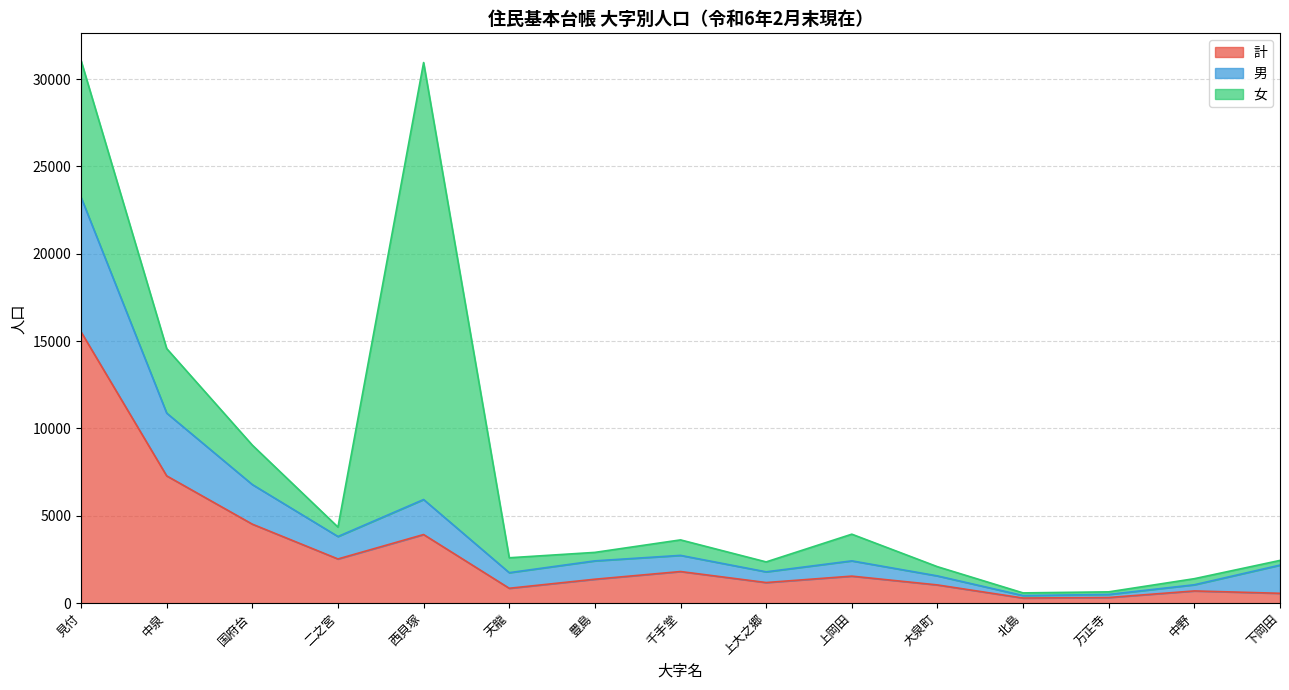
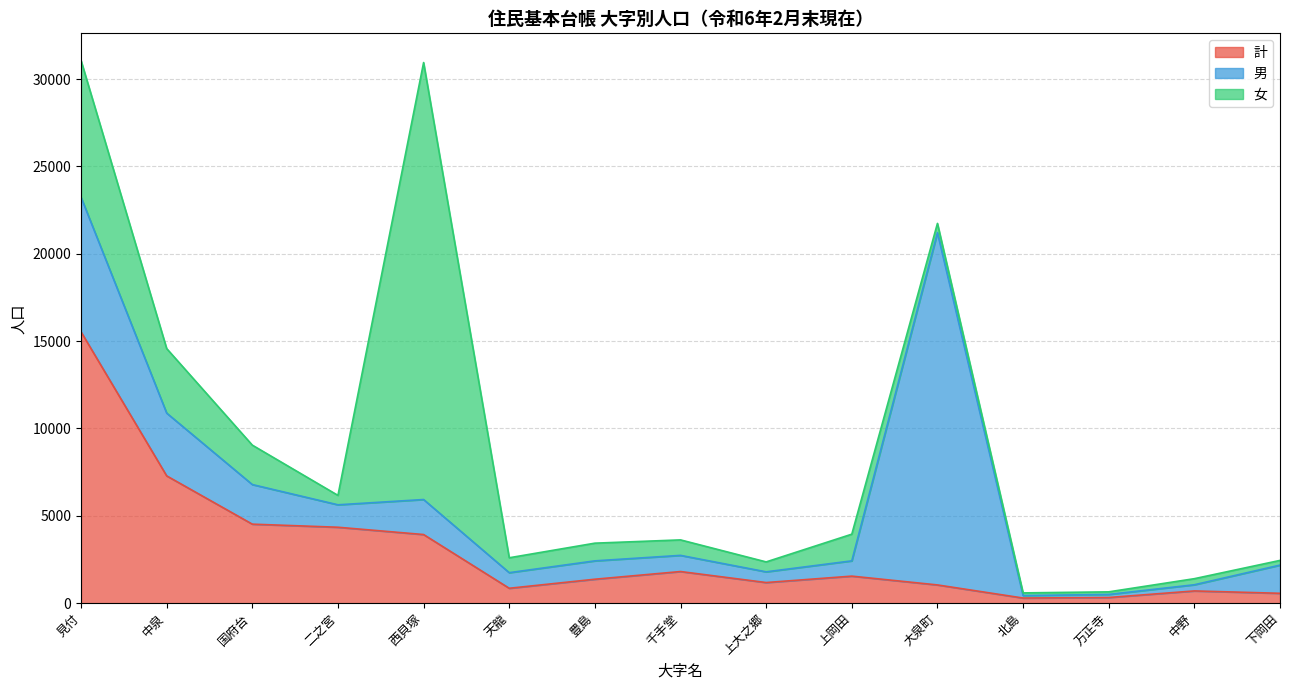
計, 二之宮: 2500 -> 4300
女, 豊島: 500 -> 1000
男, 大泉町: 500 -> 20200
